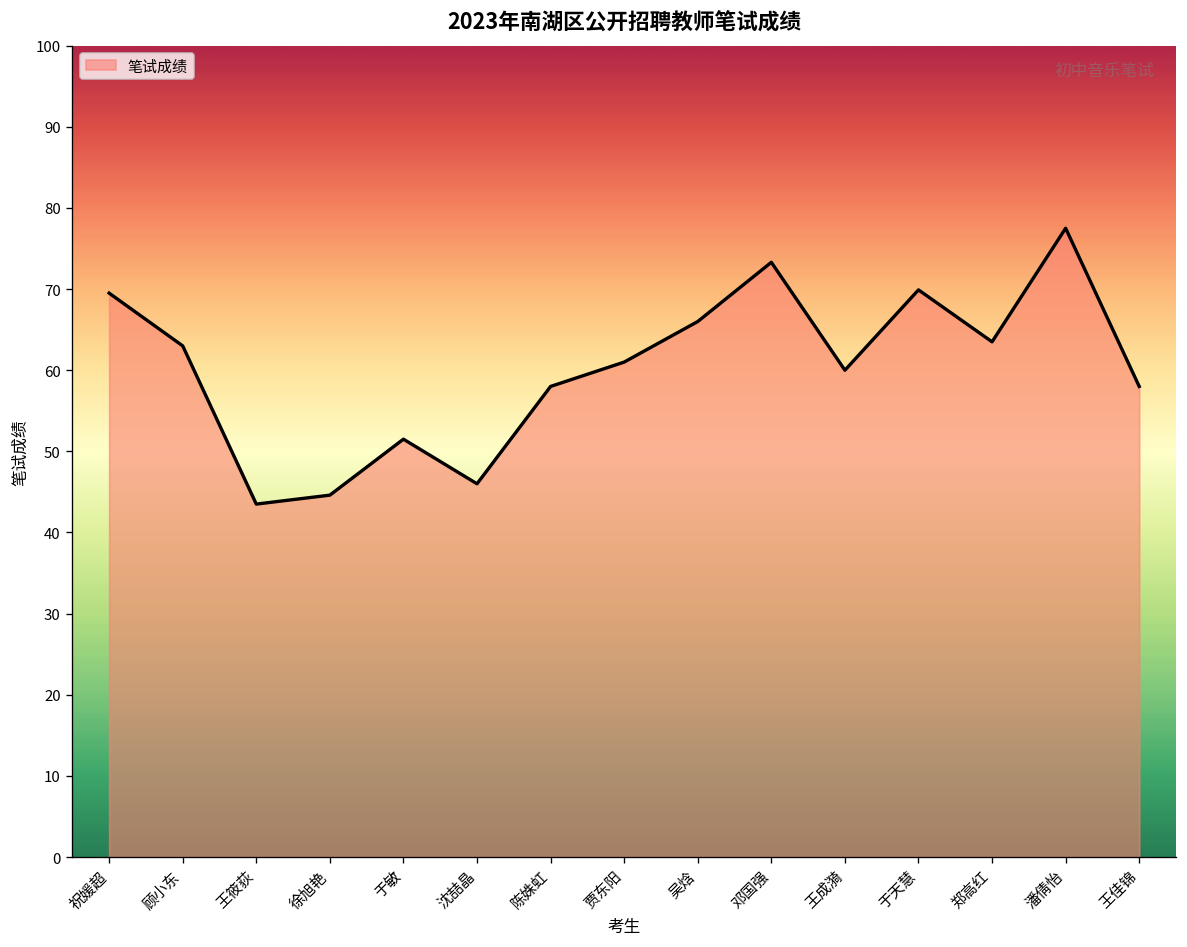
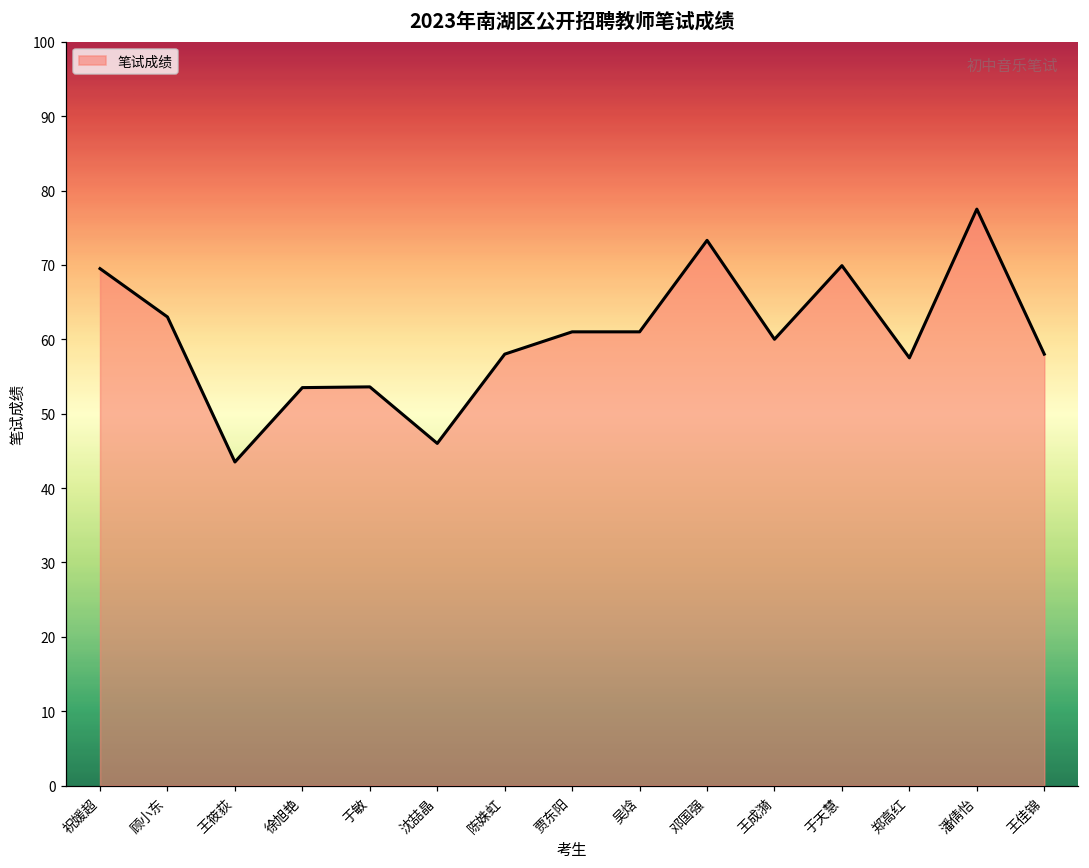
徐旭艳: 45 -> 54
于敏: 52 -> 54
吴焓: 66 -> 61
郑高红: 64 -> 58
